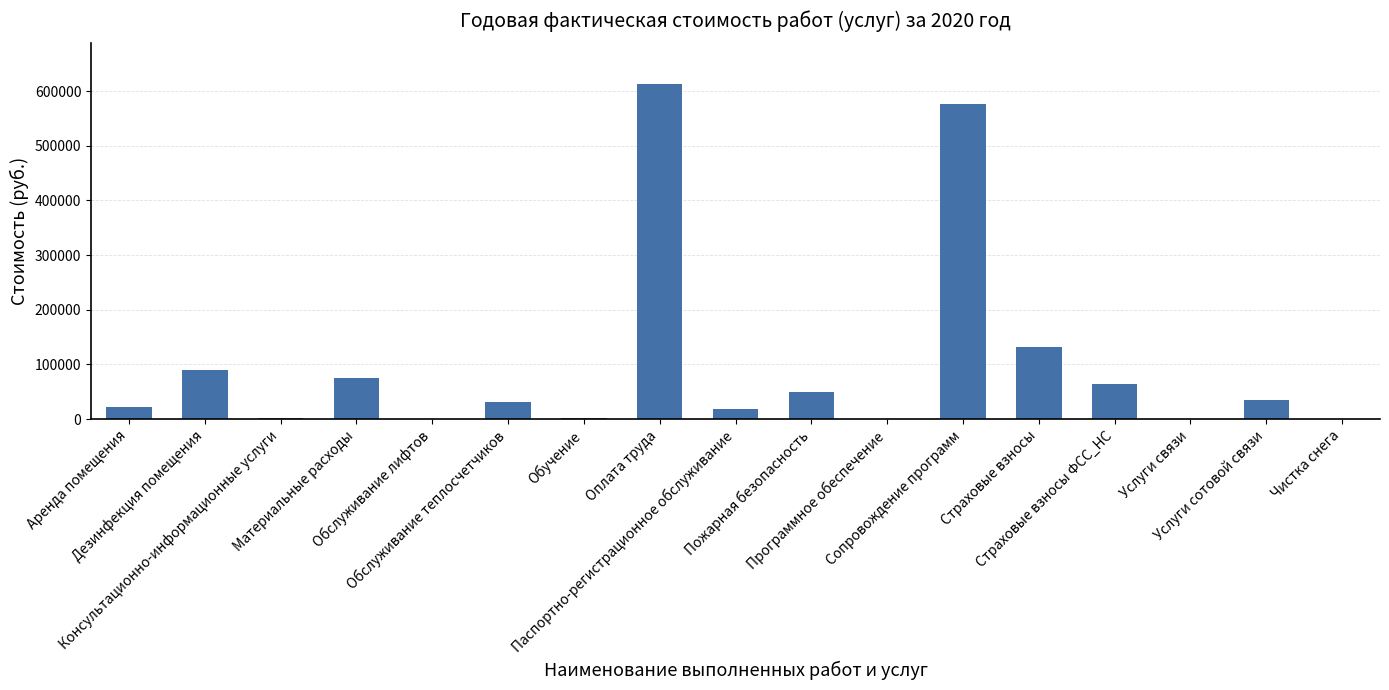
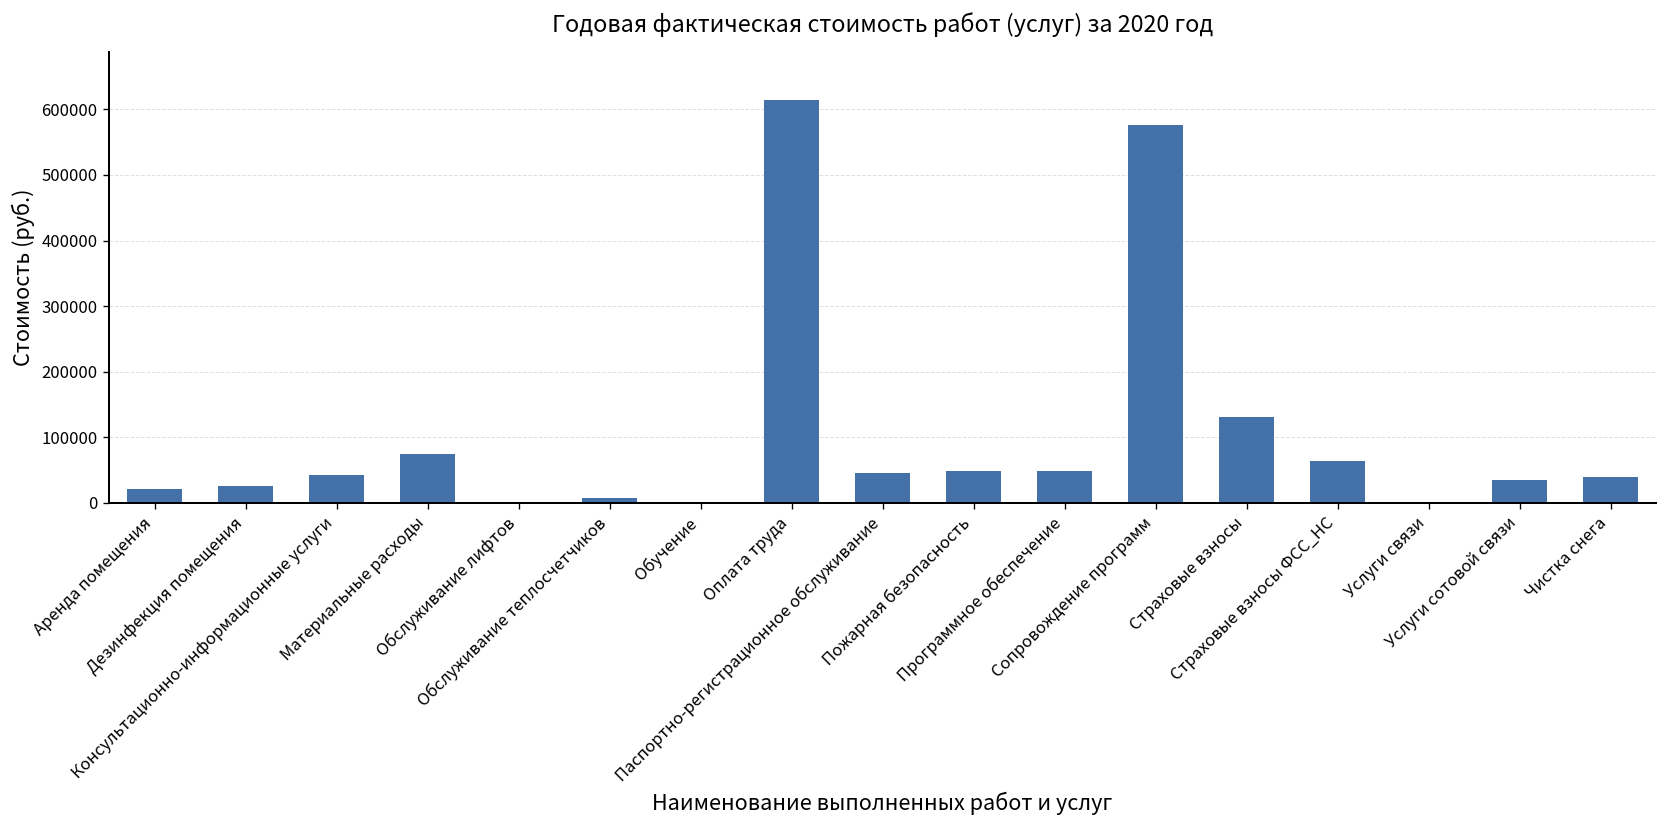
Дезинфекция помещения: 90000 -> 30000
Консультационно-информационные услуги: 0 -> 40000
Обслуживание теплосчетчиков: 30000 -> 10000
Паспортно-регистрационное обслуживание: 20000 -> 50000
Программное обеспечение: 0 -> 50000
Чистка снега: 0 -> 40000
